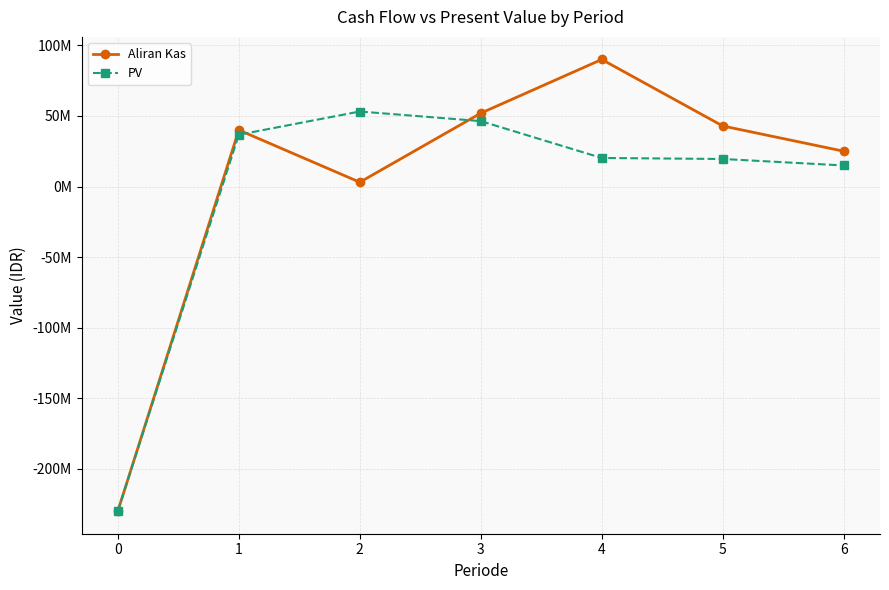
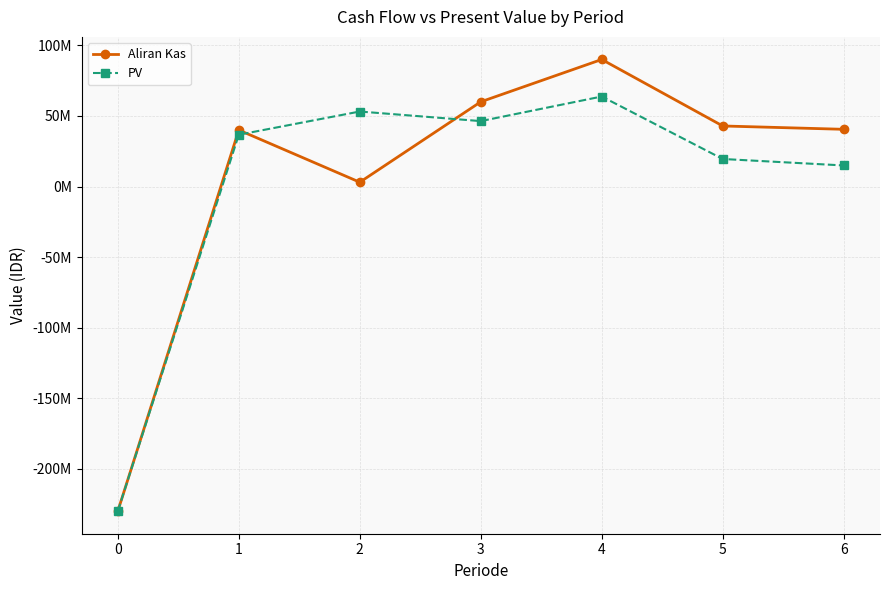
Aliran Kas, 3: 52000000 -> 60000000
PV, 4: 20000000 -> 64000000
Aliran Kas, 6: 25000000 -> 41000000
